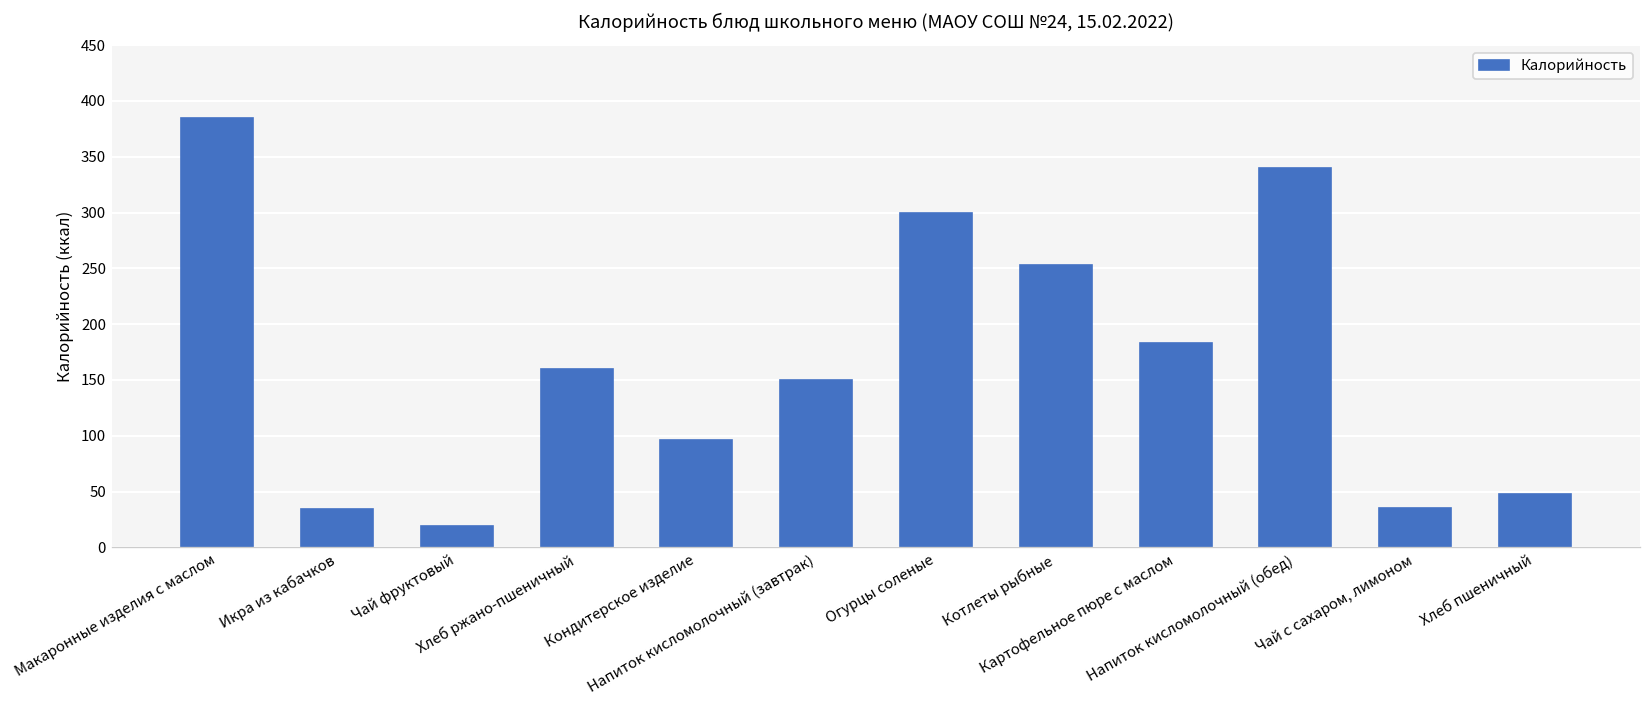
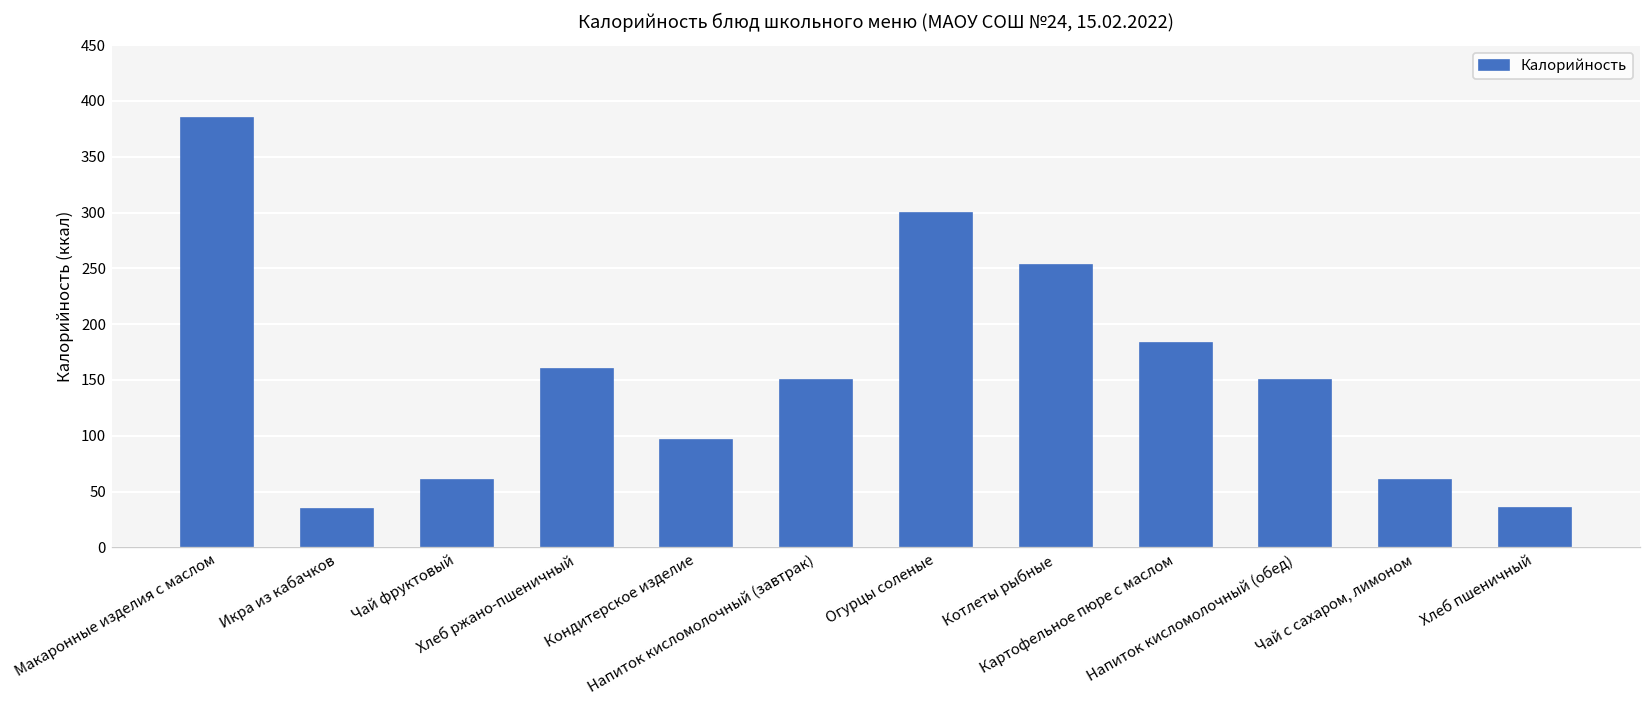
Чай фруктовый: 20 -> 60
Напиток кисломолочный (обед): 340 -> 150
Чай с сахаром, лимоном: 40 -> 60
Хлеб пшеничный: 50 -> 30
